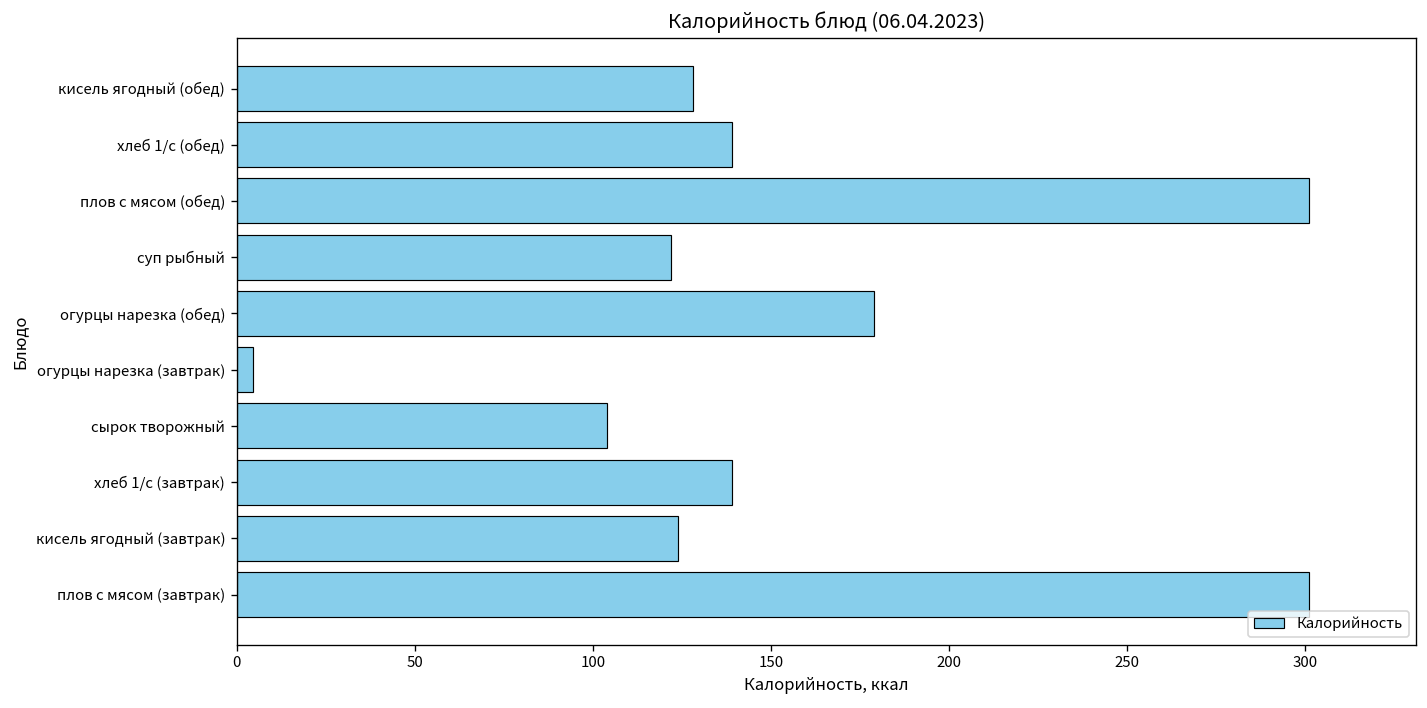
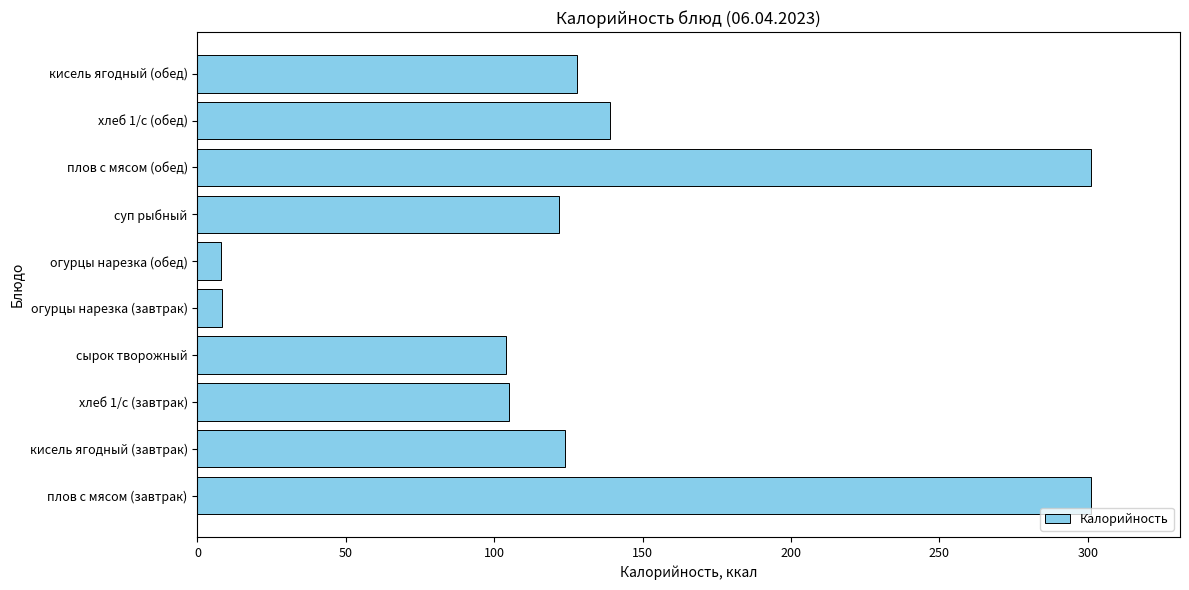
огурцы нарезка (обед): 179 -> 8
огурцы нарезка (завтрак): 5 -> 8
хлеб 1/с (завтрак): 139 -> 105
